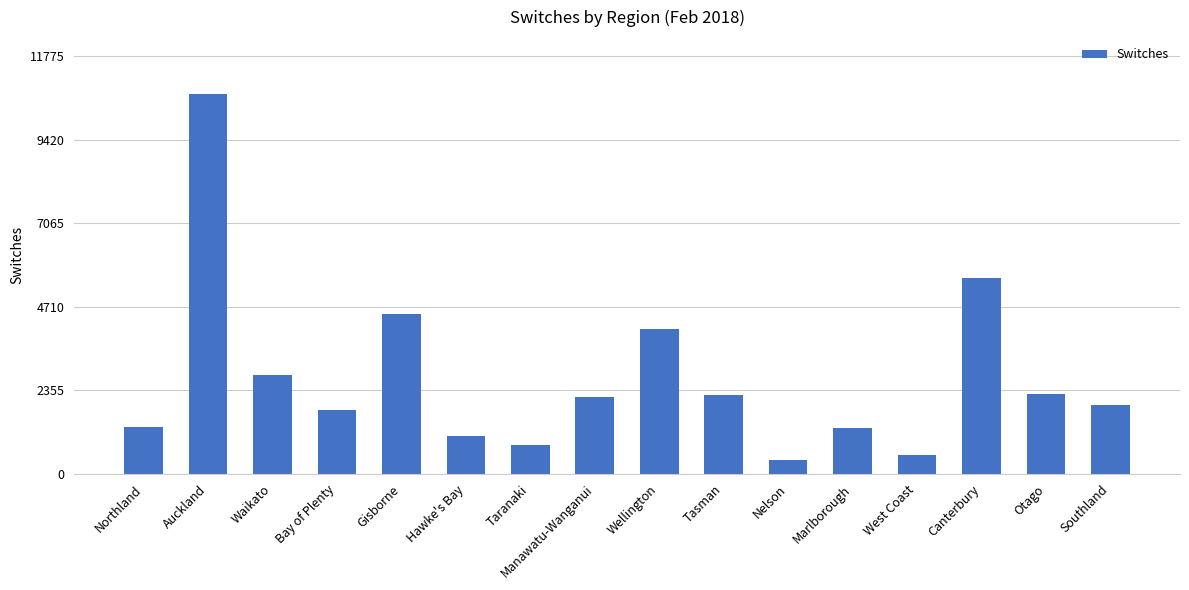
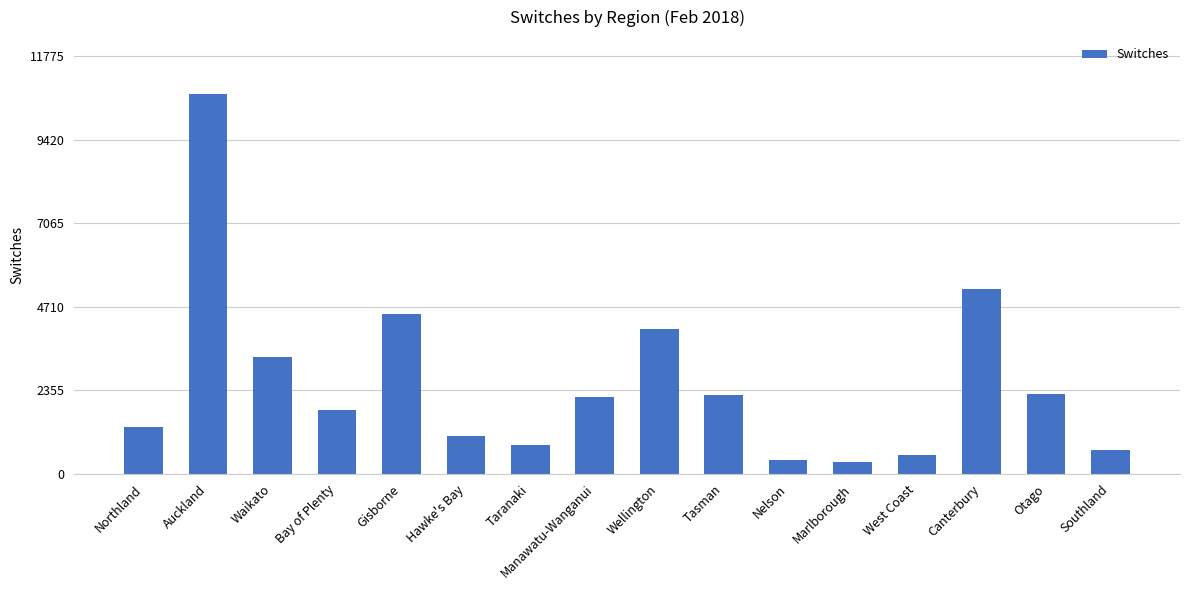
Waikato: 2800 -> 3300
Marlborough: 1300 -> 300
Canterbury: 5500 -> 5200
Southland: 1900 -> 700
